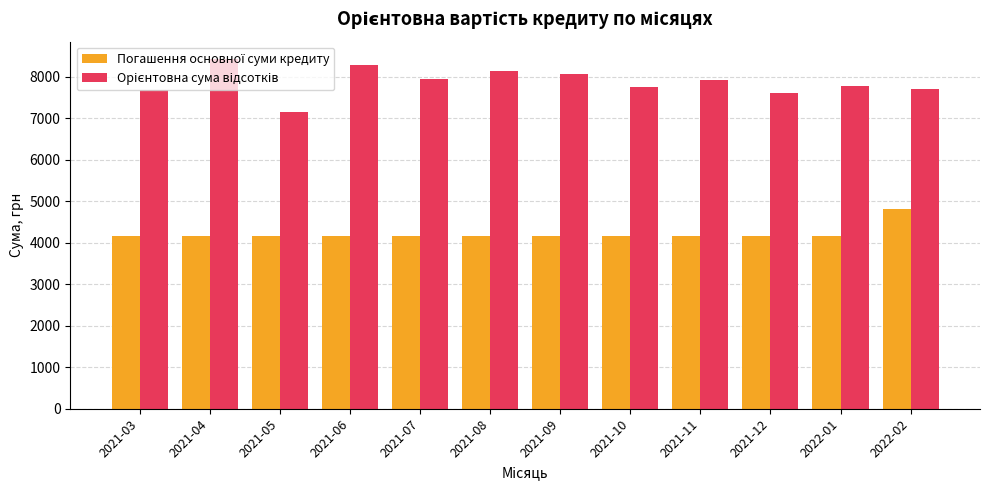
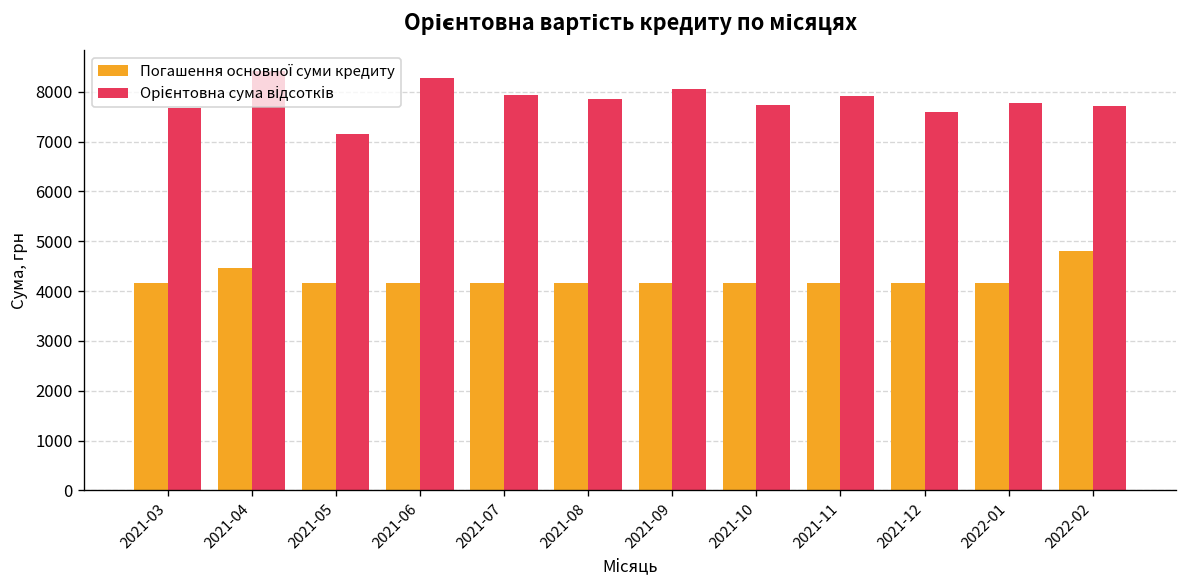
Погашення основної суми кредиту, 2021-04: 4200 -> 4500
Орієнтовна сума відсотків, 2021-08: 8100 -> 7900
